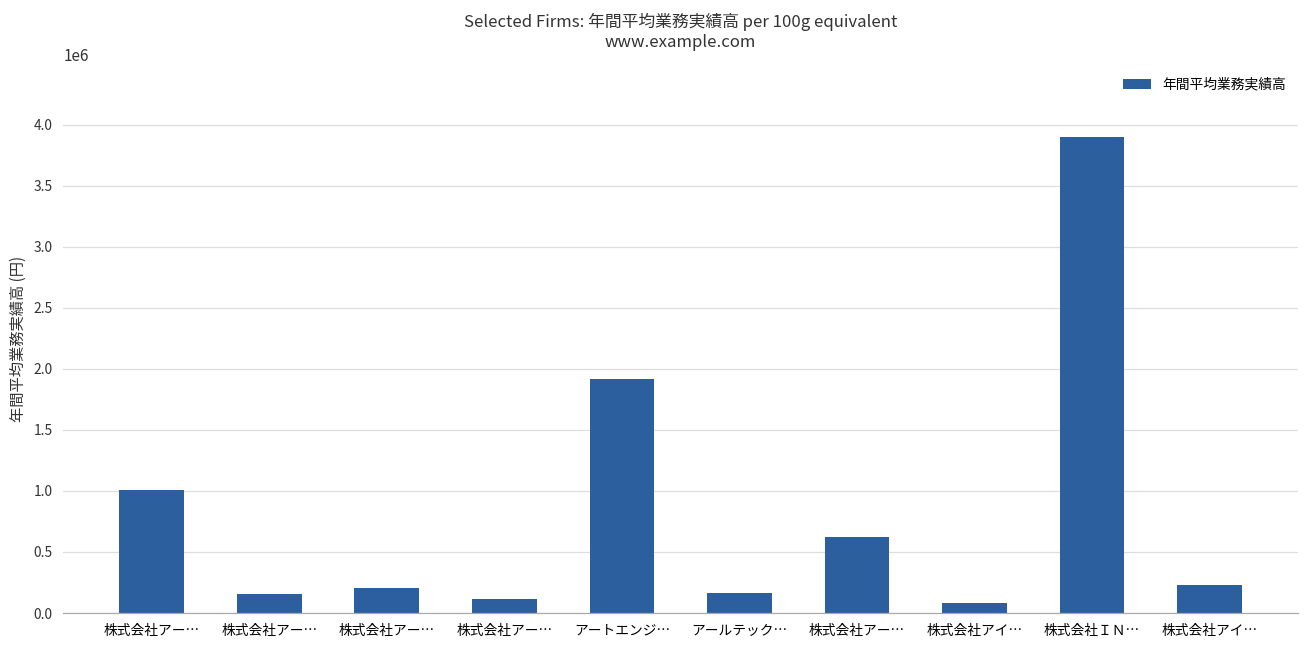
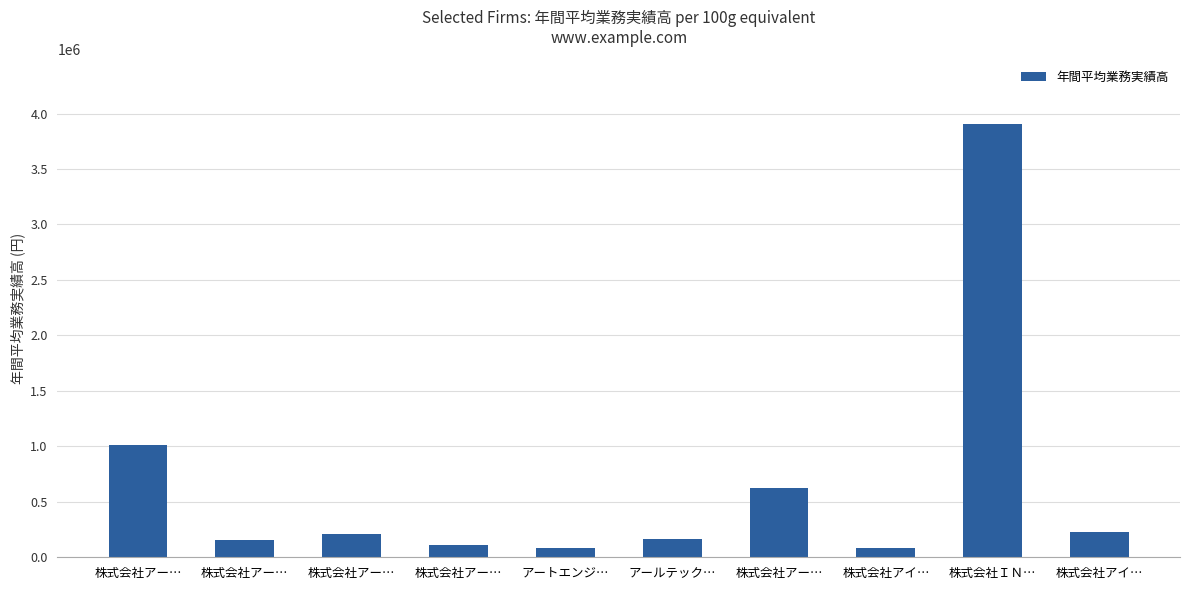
アートエンジ…: 1910000 -> 80000
